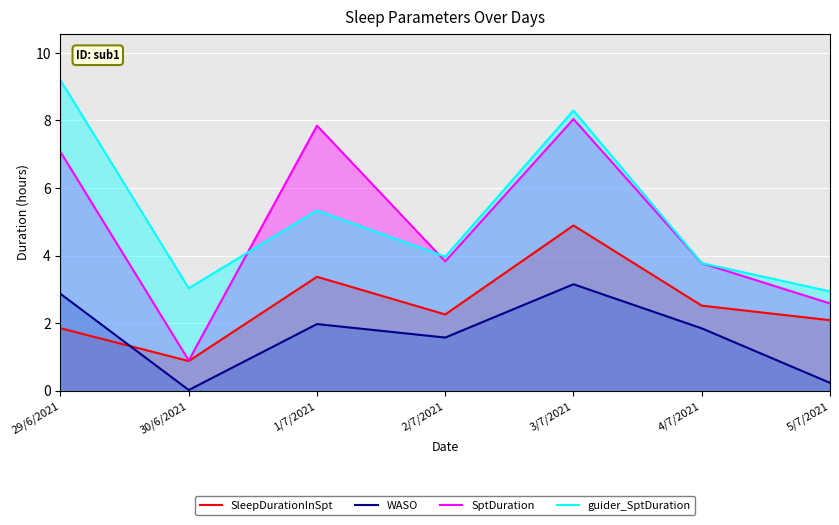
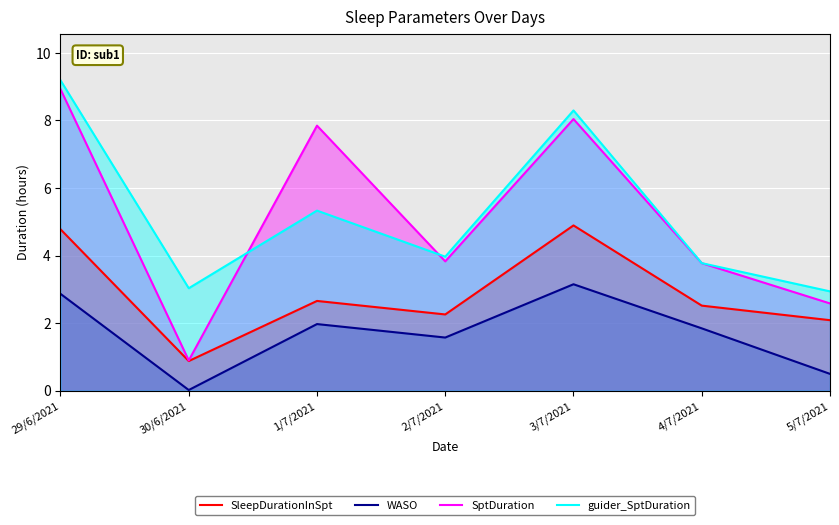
SleepDurationInSpt, 29/6/2021: 1.8 -> 4.8
SptDuration, 29/6/2021: 7.1 -> 8.9
SleepDurationInSpt, 1/7/2021: 3.4 -> 2.7
WASO, 5/7/2021: 0.2 -> 0.5
